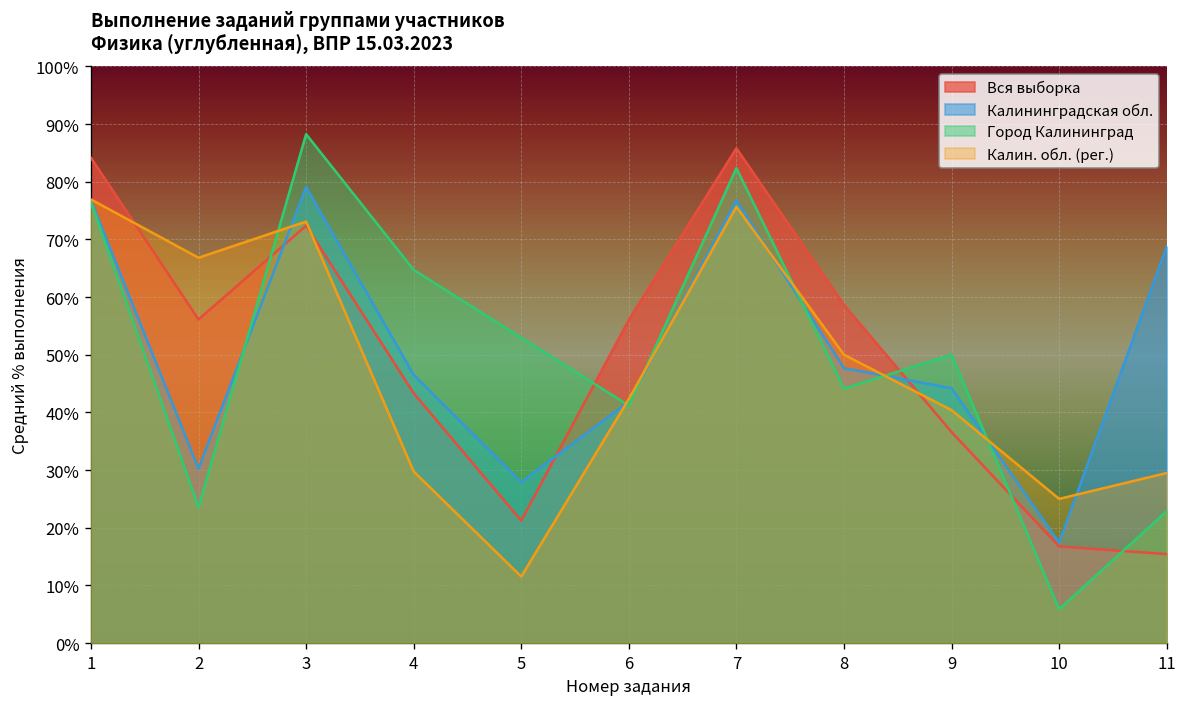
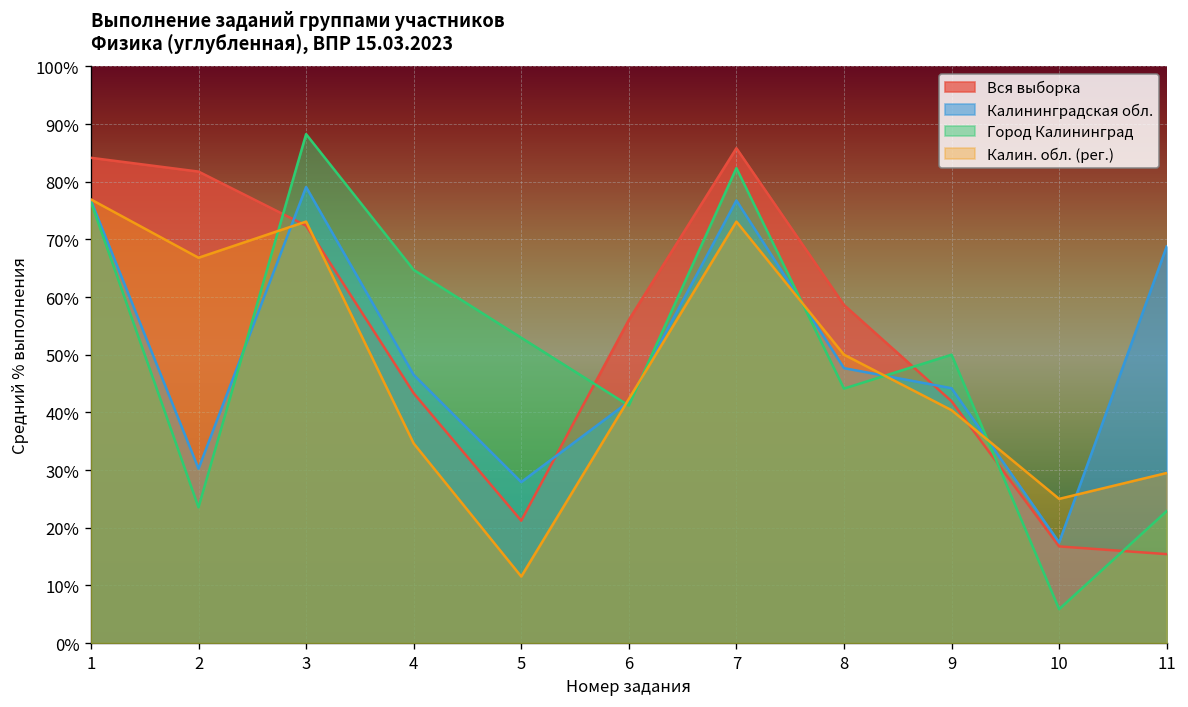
Вся выборка, 2: 56% -> 82%
Калин. обл. (рег.), 4: 30% -> 35%
Калин. обл. (рег.), 7: 76% -> 73%
Вся выборка, 9: 37% -> 42%
